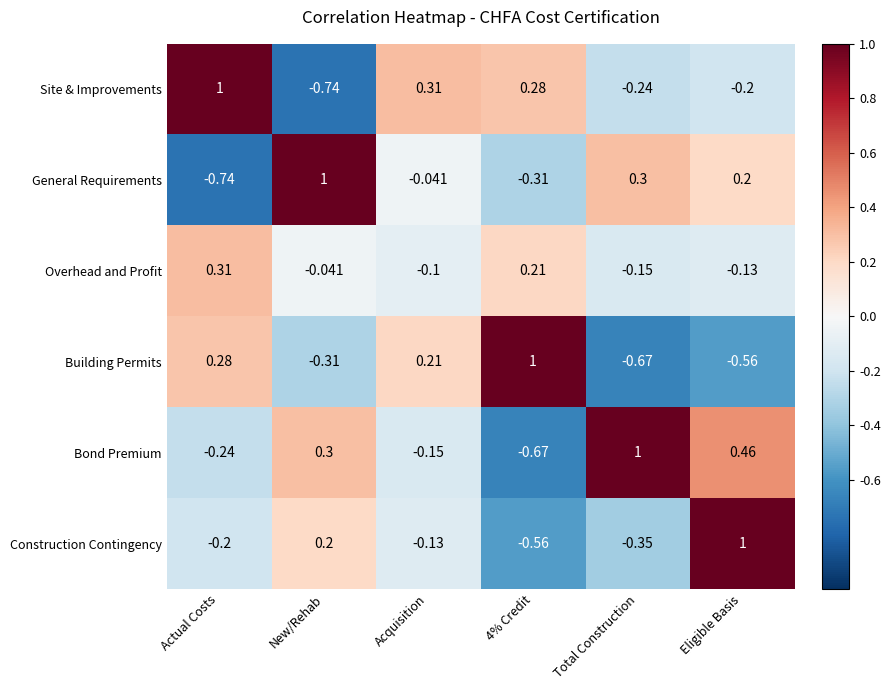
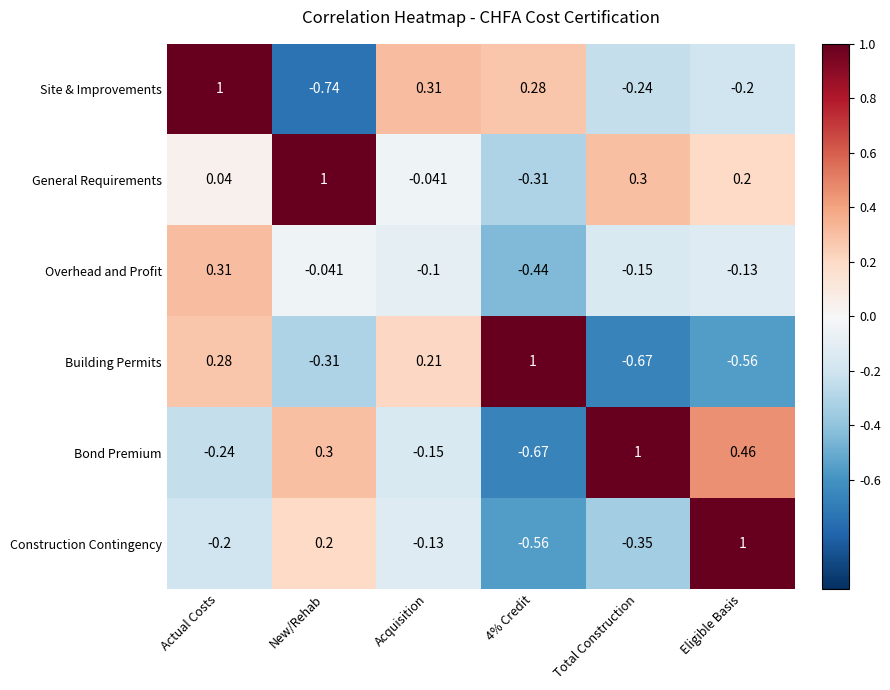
General Requirements, Actual Costs: -0.74 -> 0.04
Overhead and Profit, 4% Credit: 0.21 -> -0.44
